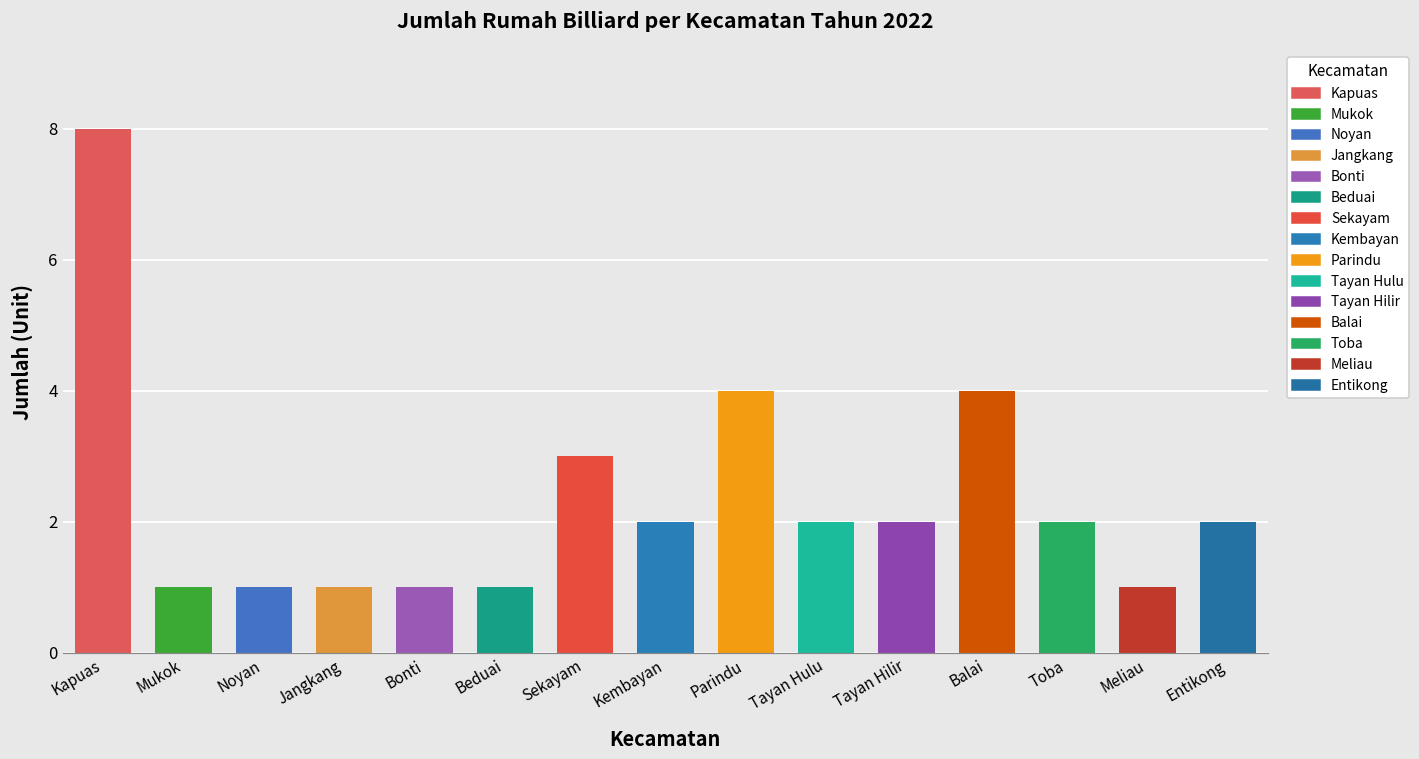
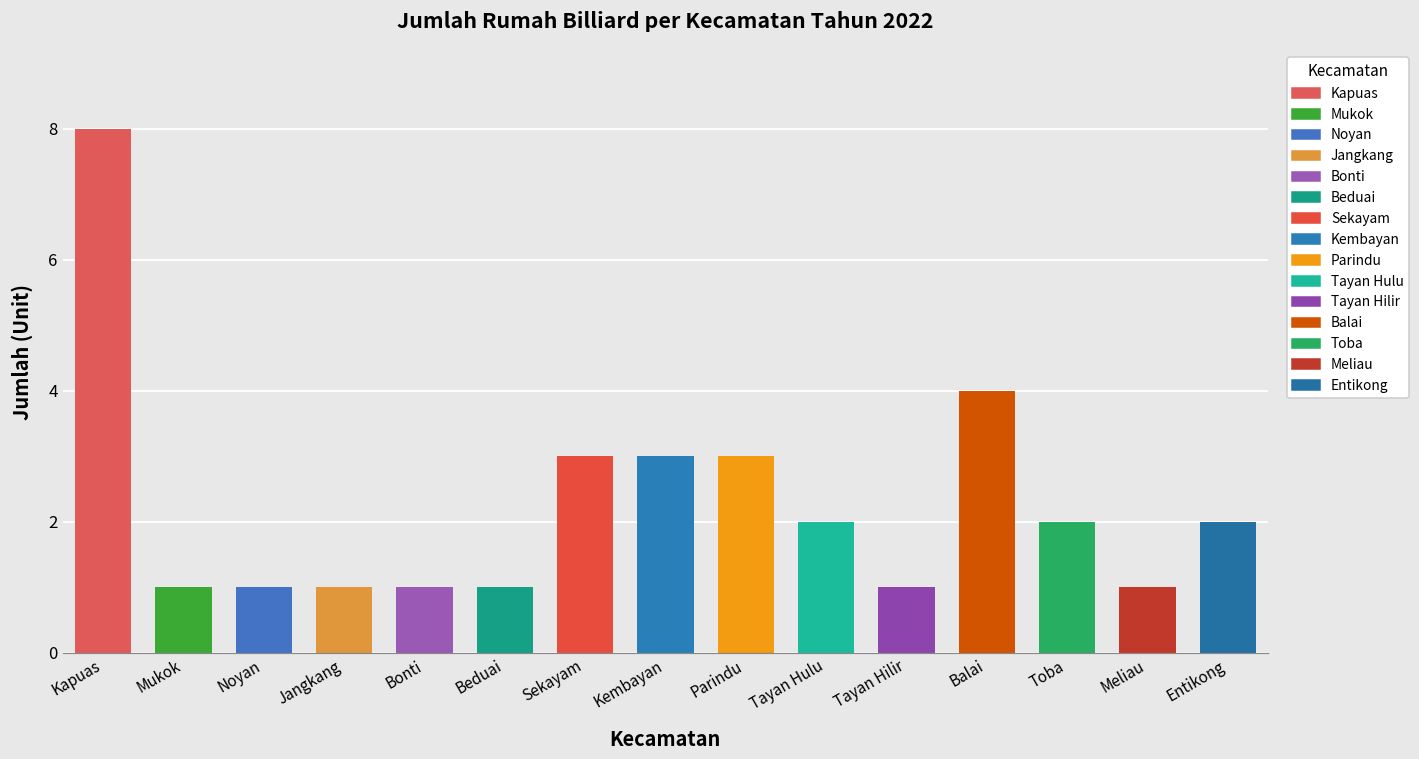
Kembayan: 2 -> 3
Parindu: 4 -> 3
Tayan Hilir: 2 -> 1
